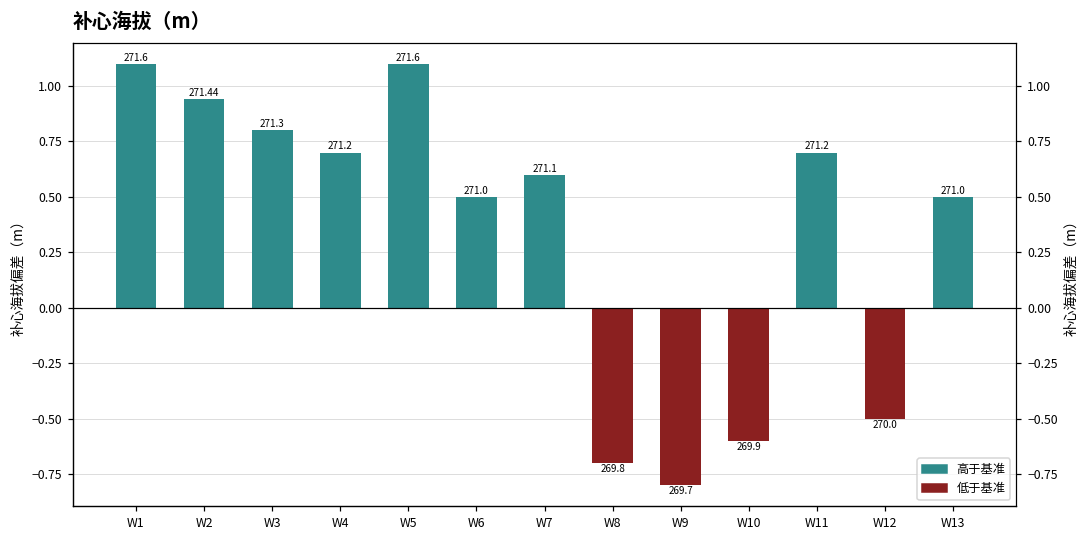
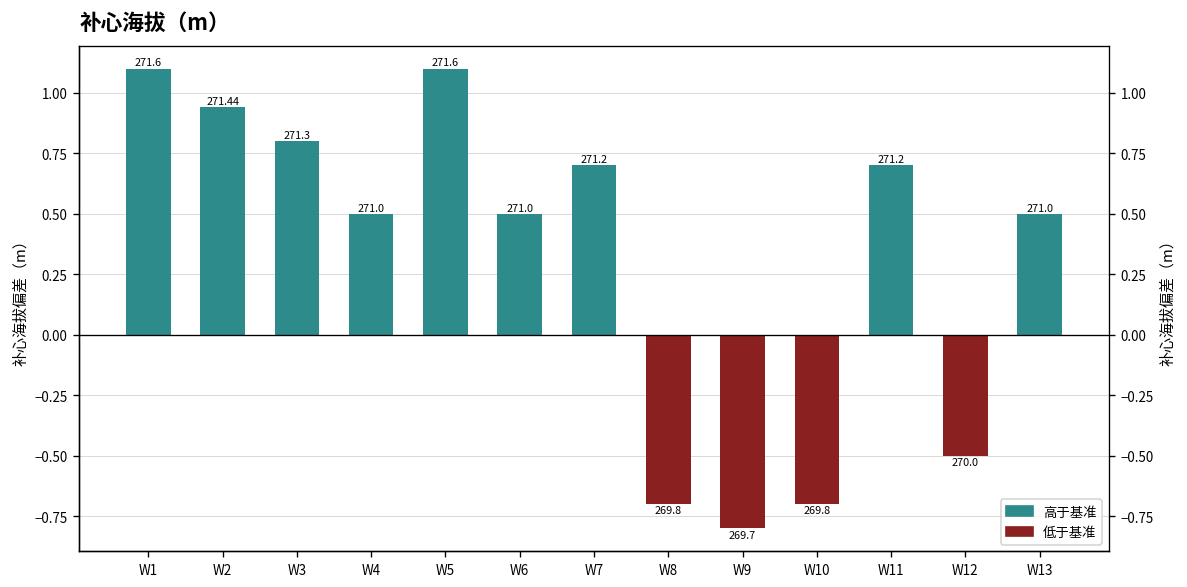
W4: 271.2 -> 271.0
W7: 271.1 -> 271.2
W10: 269.9 -> 269.8
